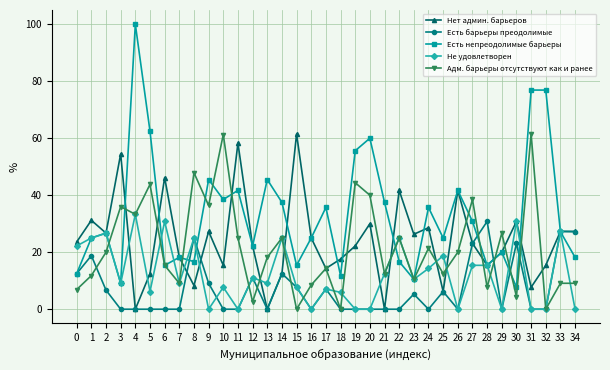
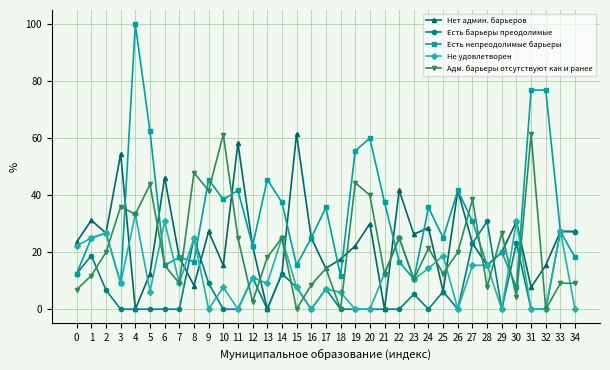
Адм. барьеры отсутствуют как и ранее, 9: 36 -> 42
